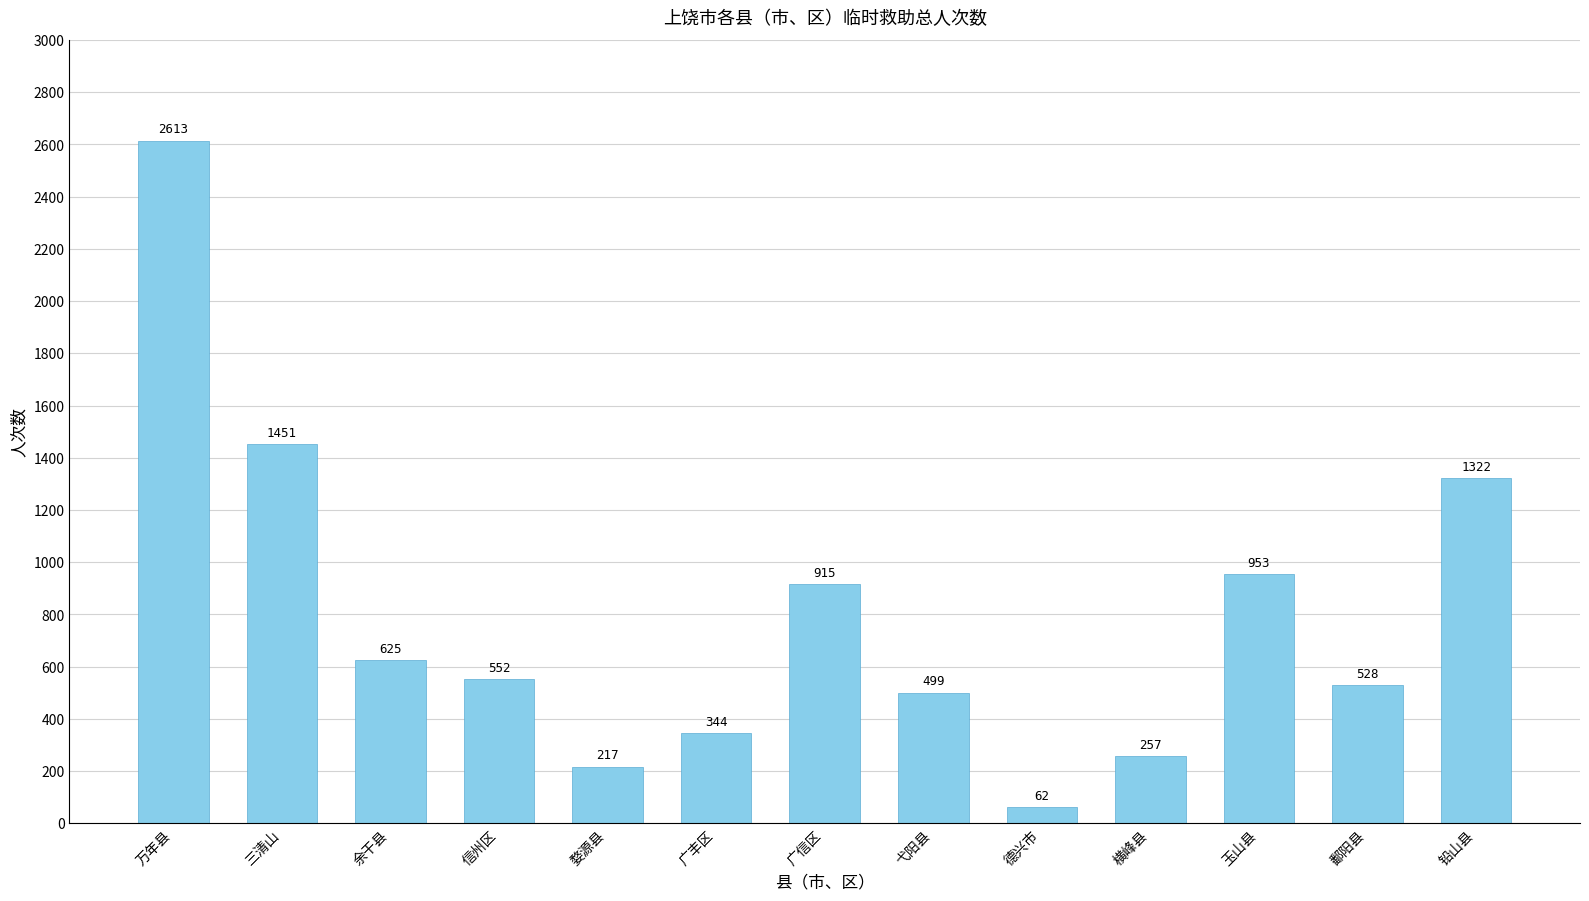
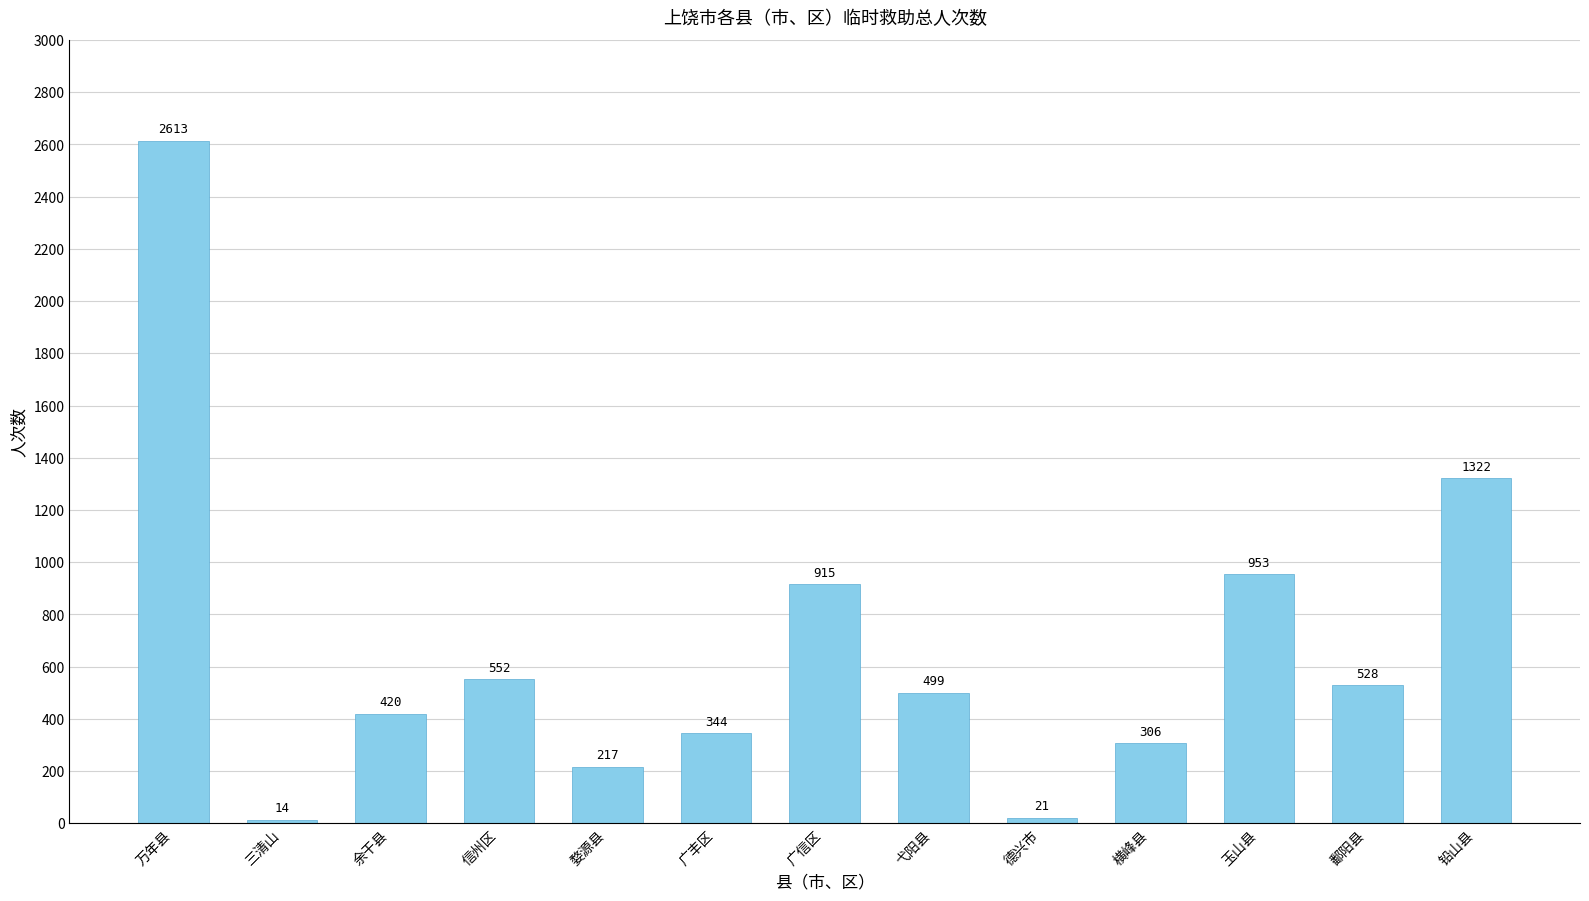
三清山: 1451 -> 14
余干县: 625 -> 420
德兴市: 62 -> 21
横峰县: 257 -> 306
